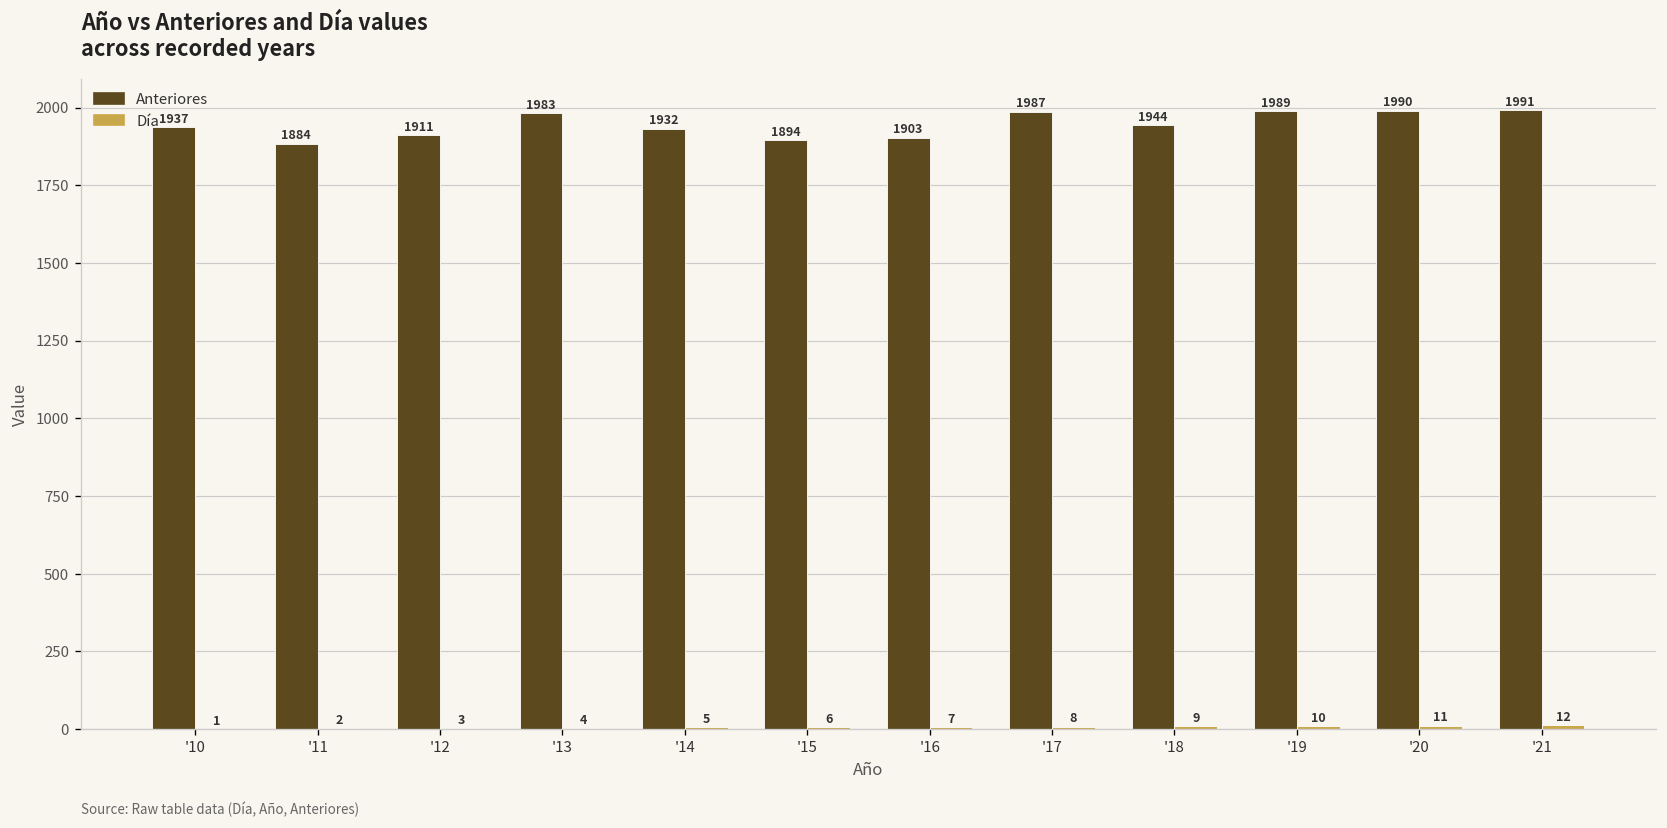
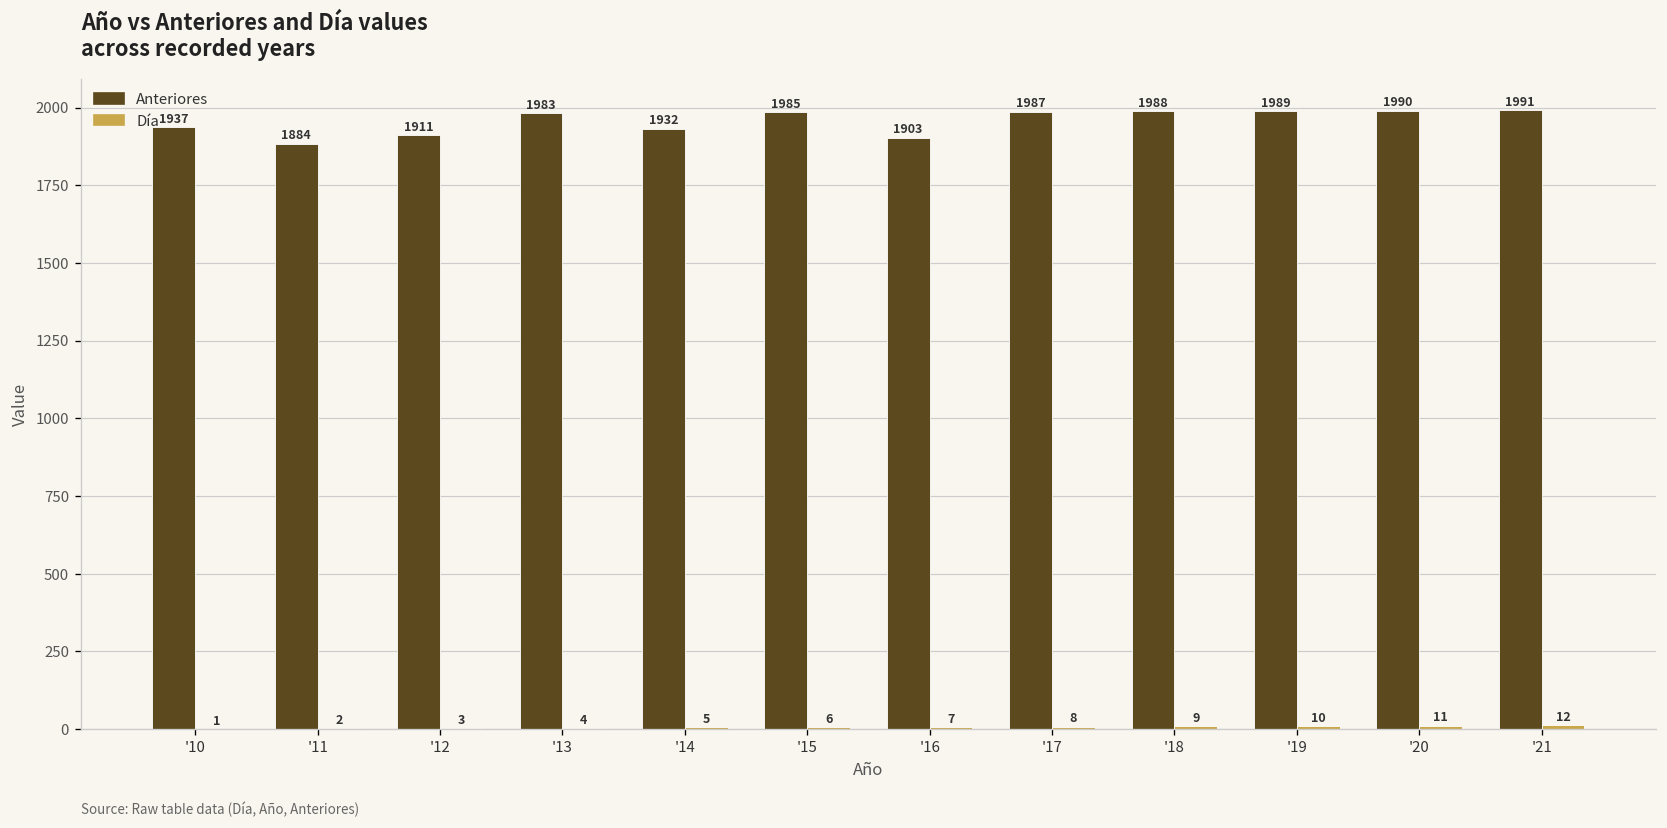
Anteriores, '15: 1894 -> 1985
Anteriores, '18: 1944 -> 1988
